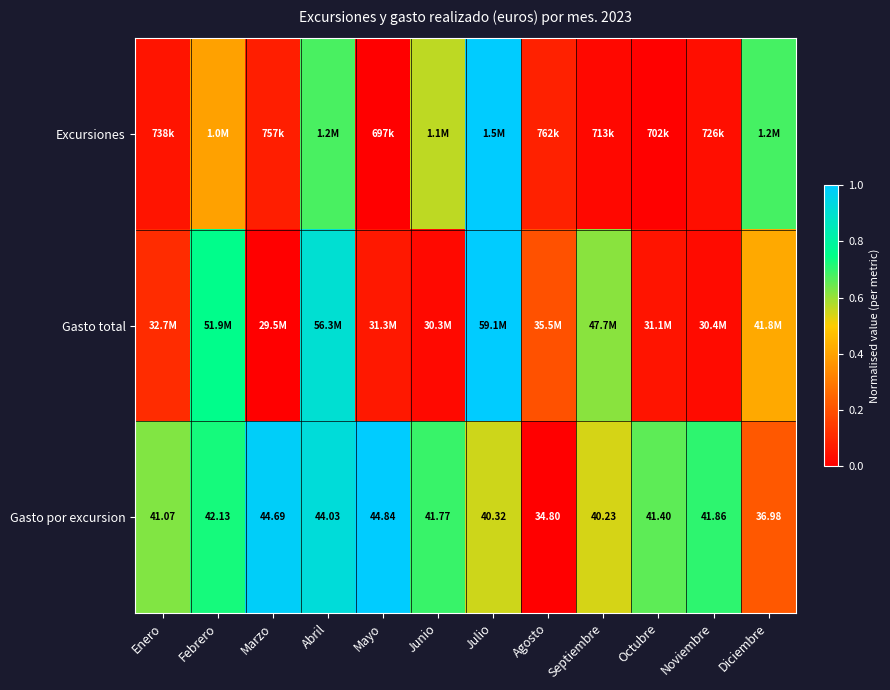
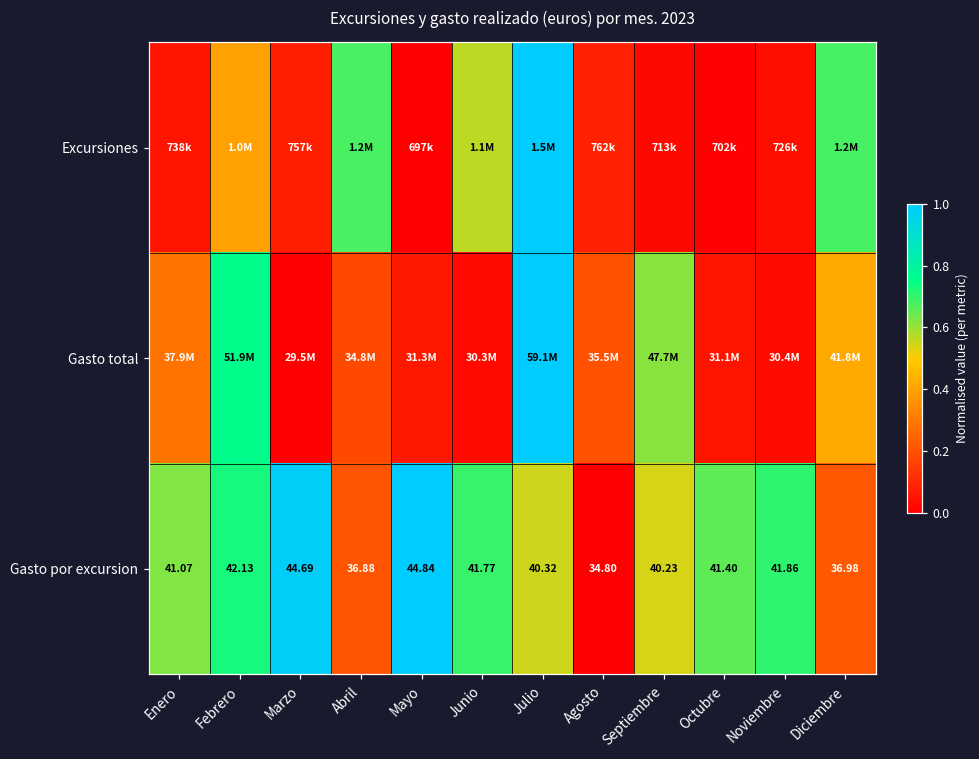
Gasto total, Enero: 32.7M -> 37.9M
Gasto total, Abril: 56.3M -> 34.8M
Gasto por excursion, Abril: 44.03 -> 36.88
